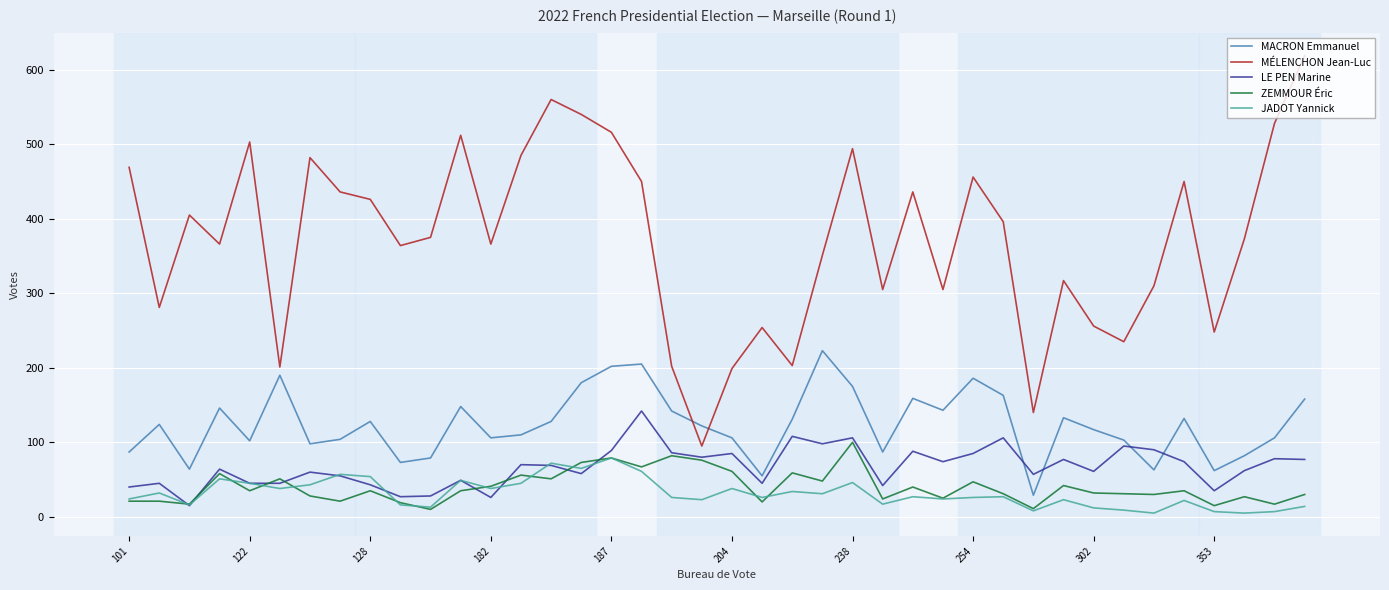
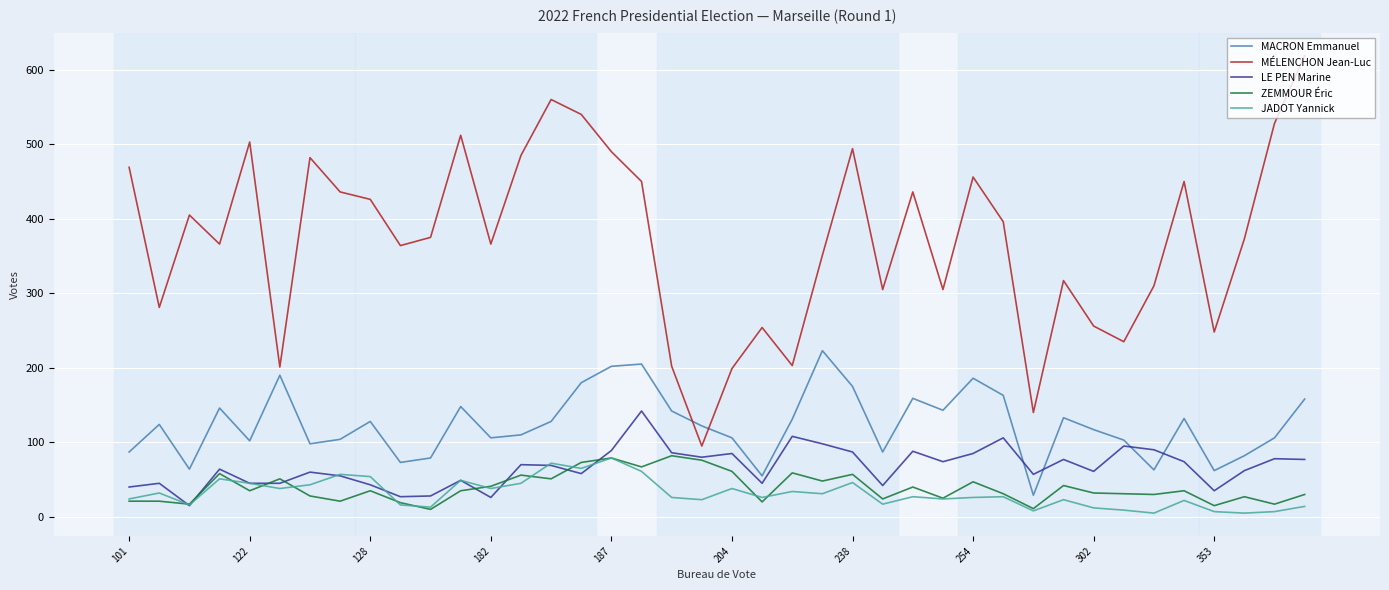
MÉLENCHON Jean-Luc, 187: 520 -> 490
LE PEN Marine, 238: 110 -> 90
ZEMMOUR Éric, 238: 100 -> 60
